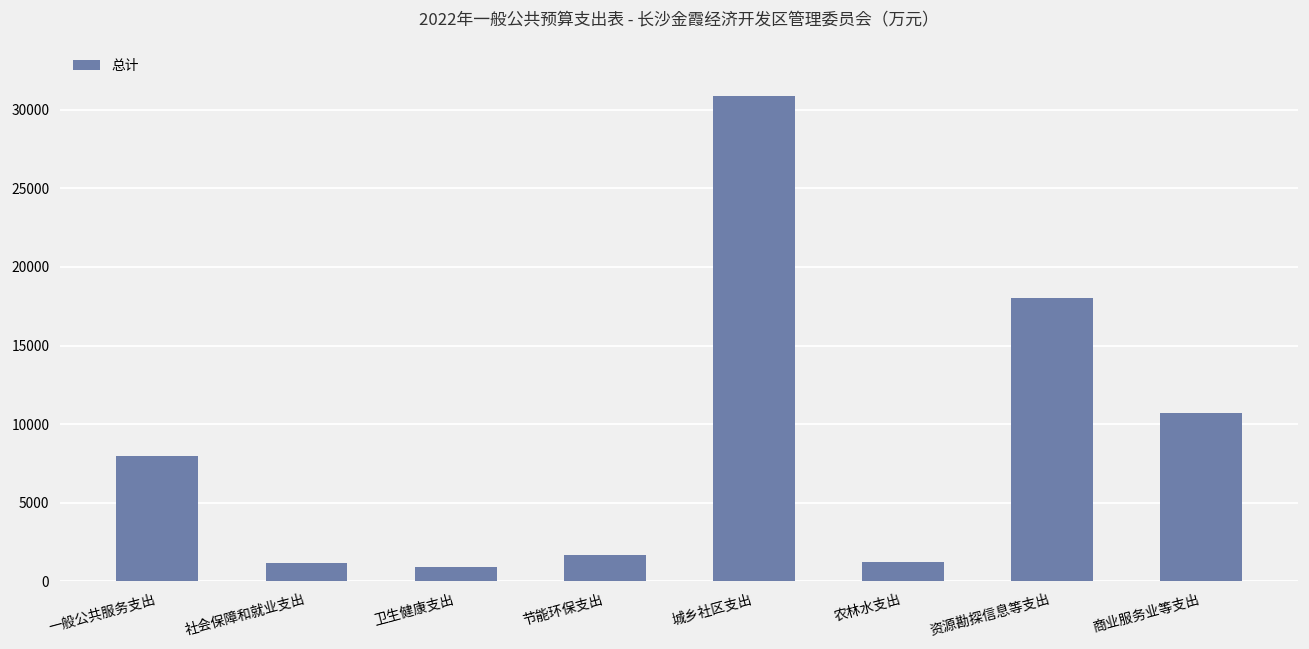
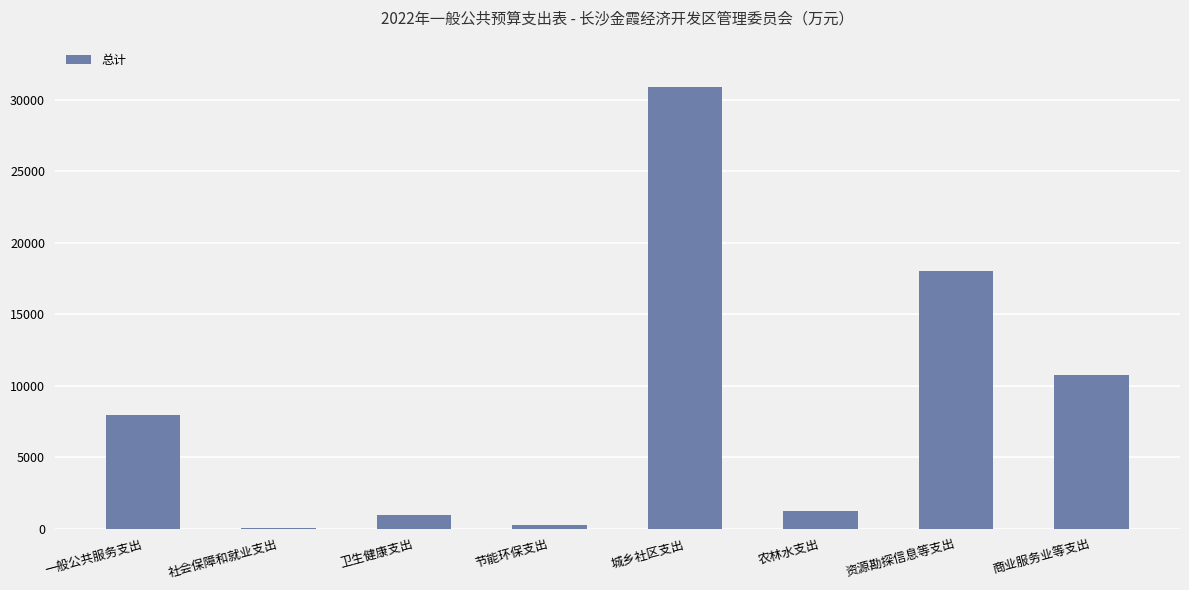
社会保障和就业支出: 1200 -> 0
节能环保支出: 1700 -> 200
